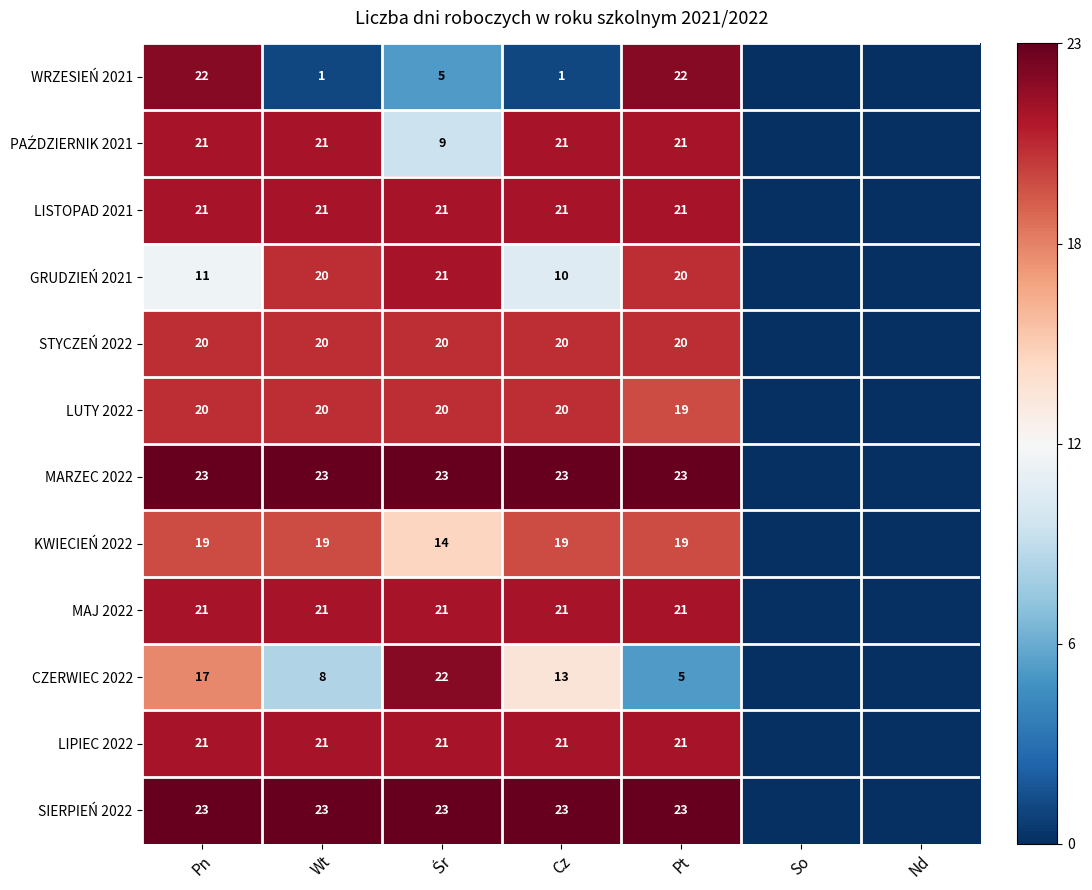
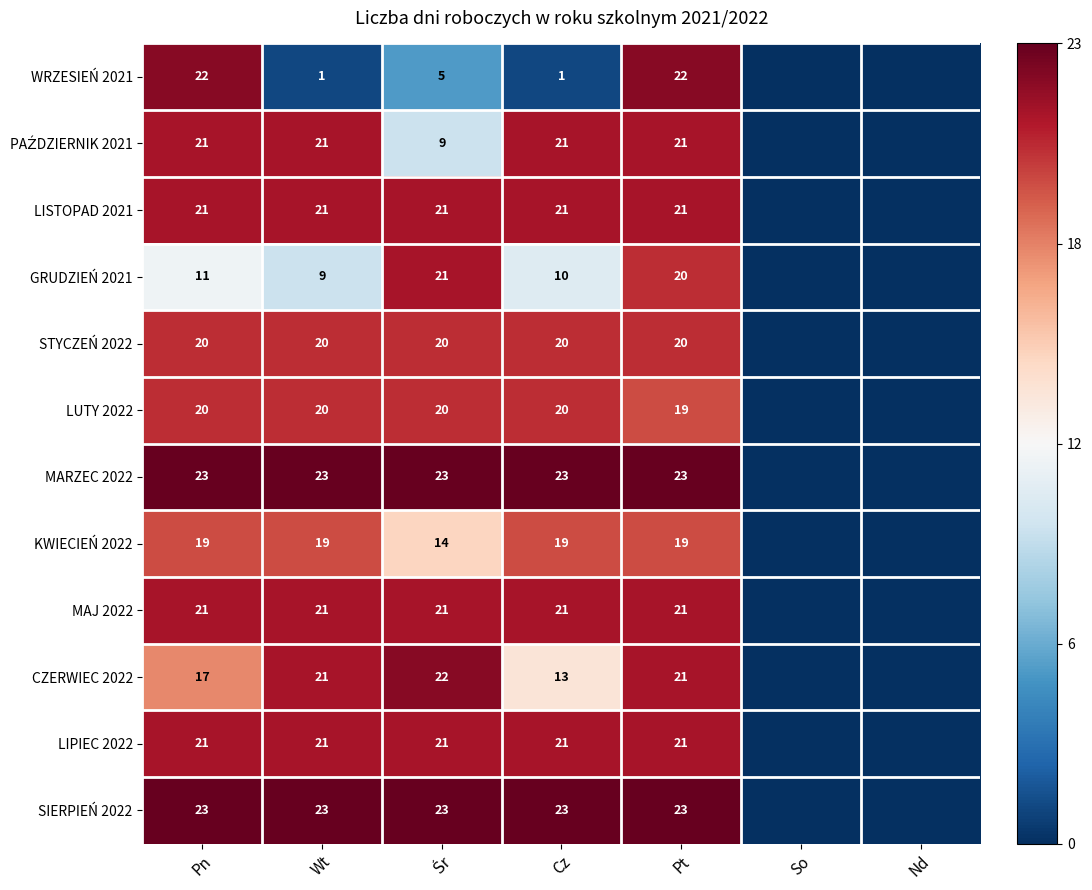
GRUDZIEŃ 2021, Wt: 20 -> 9
CZERWIEC 2022, Wt: 8 -> 21
CZERWIEC 2022, Pt: 5 -> 21
